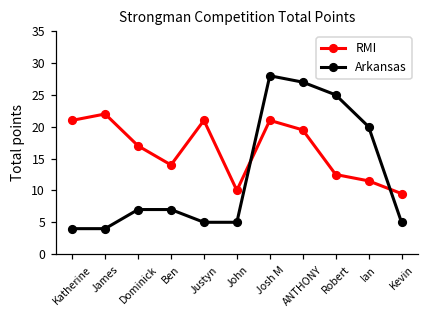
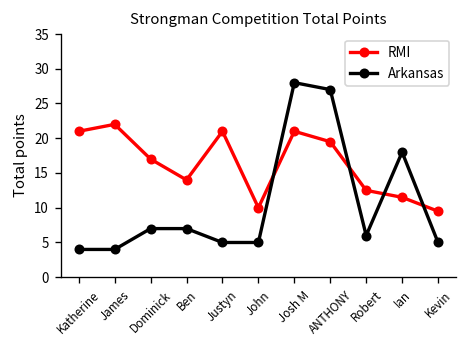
Arkansas, Robert: 25 -> 6
Arkansas, Ian: 20 -> 18
